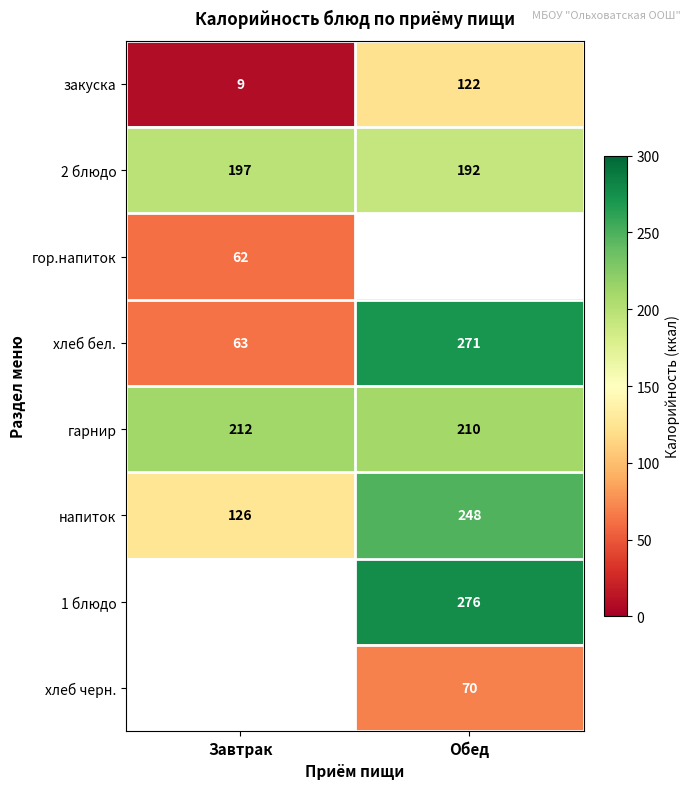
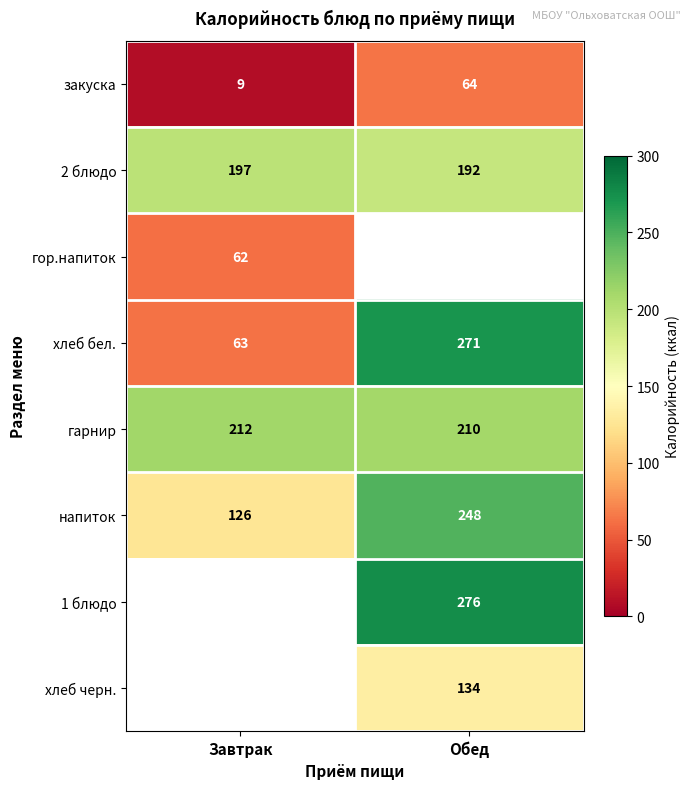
закуска, Обед: 122 -> 64
хлеб черн., Обед: 70 -> 134
